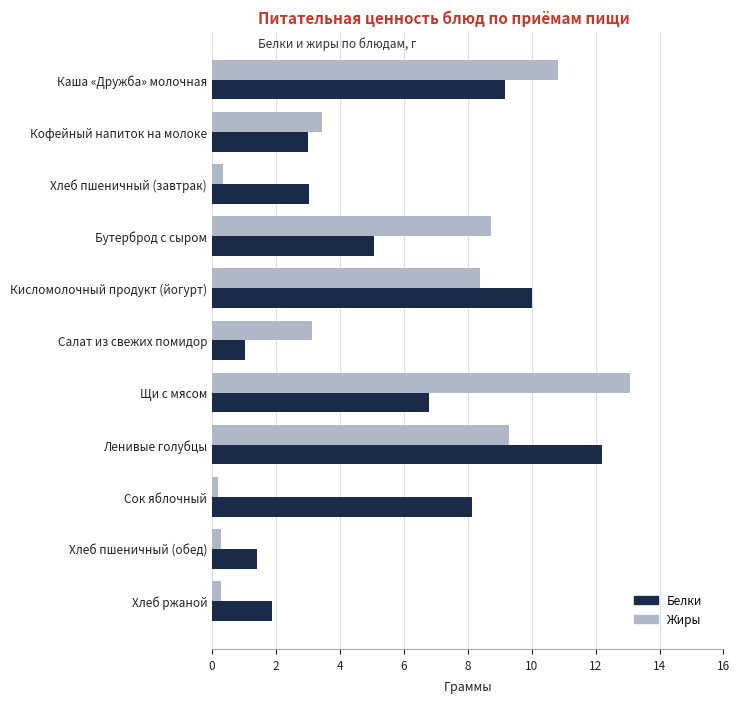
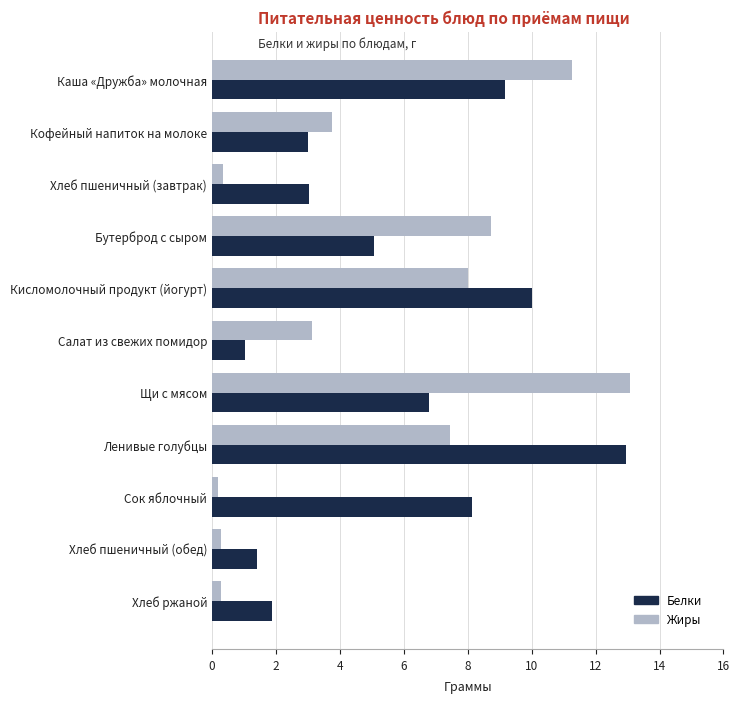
Жиры, Каша «Дружба» молочная: 10.8 -> 11.3
Жиры, Кофейный напиток на молоке: 3.4 -> 3.8
Жиры, Кисломолочный продукт (йогурт): 8.4 -> 8.0
Жиры, Ленивые голубцы: 9.3 -> 7.4
Белки, Ленивые голубцы: 12.2 -> 13.0
